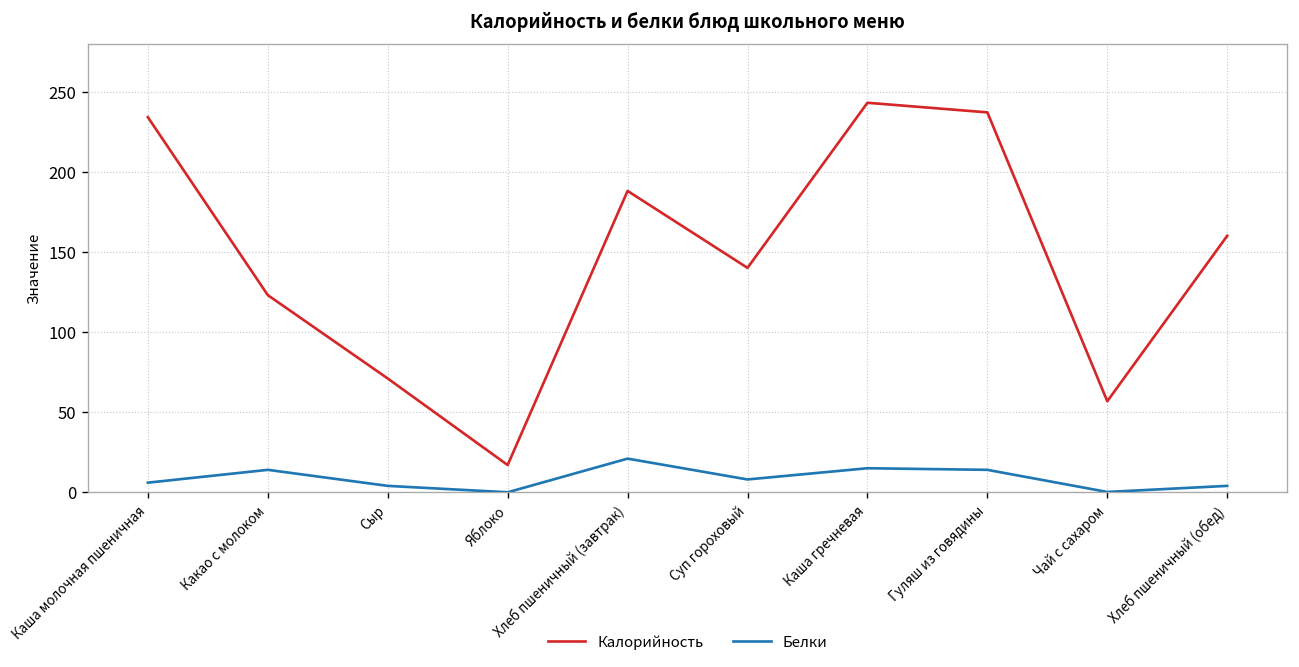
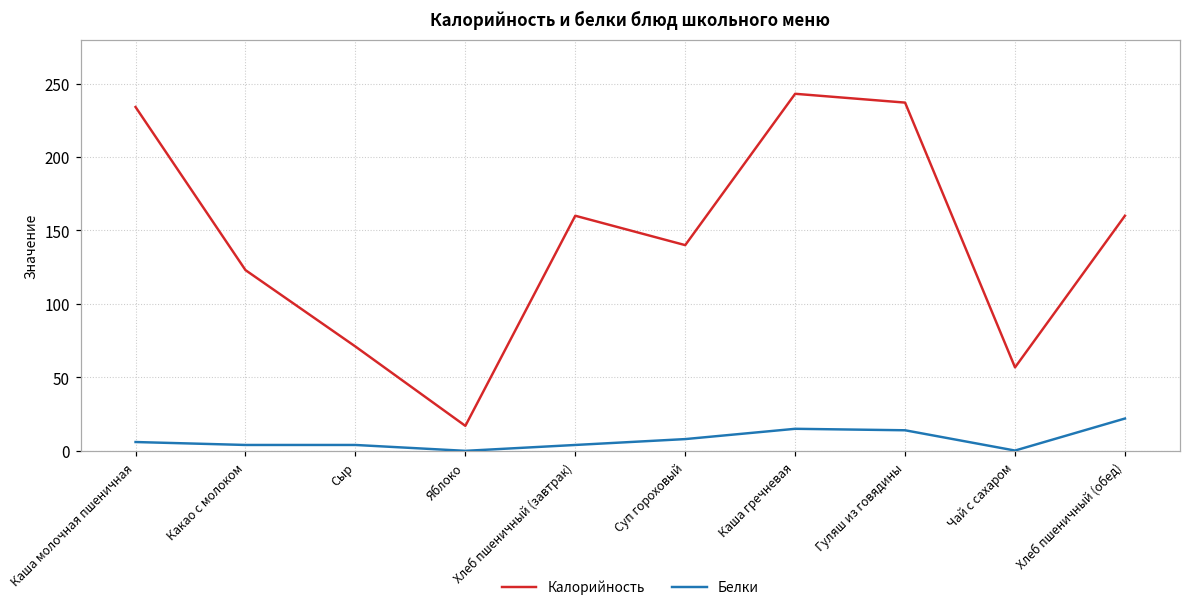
Белки, Какао с молоком: 14 -> 4
Калорийность, Хлеб пшеничный (завтрак): 188 -> 160
Белки, Хлеб пшеничный (завтрак): 21 -> 4
Белки, Хлеб пшеничный (обед): 4 -> 22
